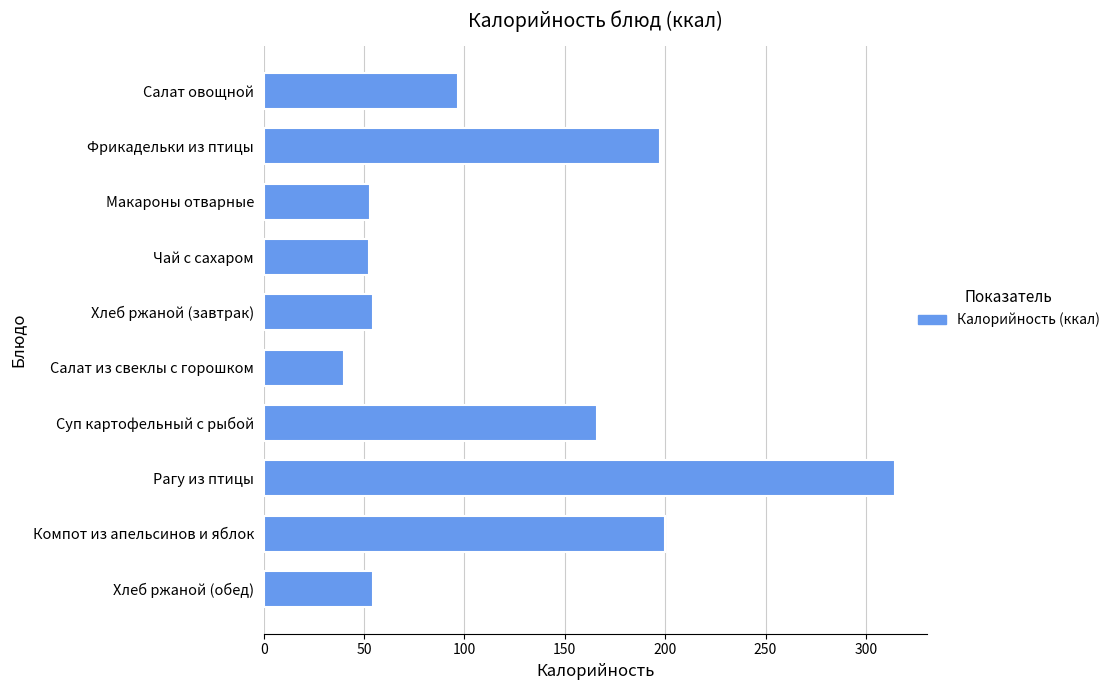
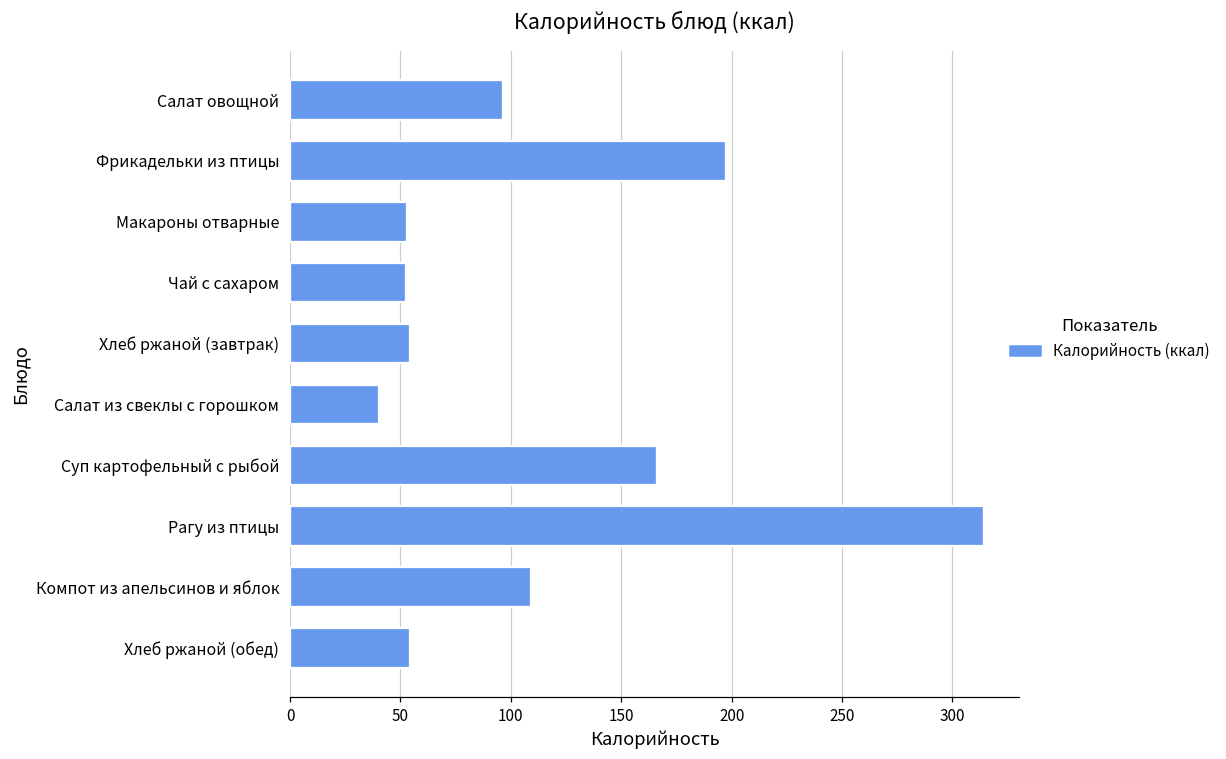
Компот из апельсинов и яблок: 200 -> 109
